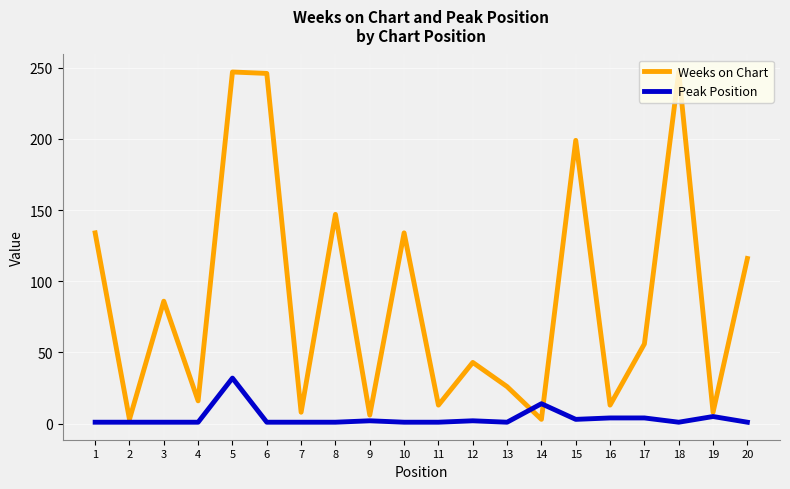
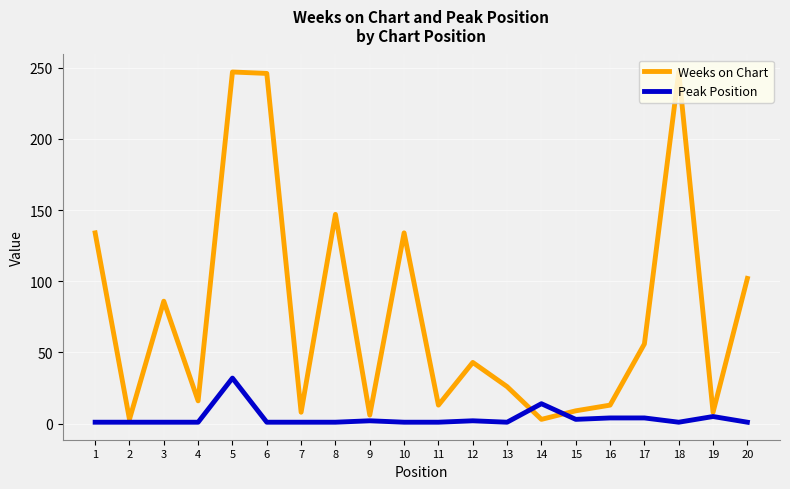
Weeks on Chart, 15: 199 -> 9
Weeks on Chart, 20: 116 -> 102
